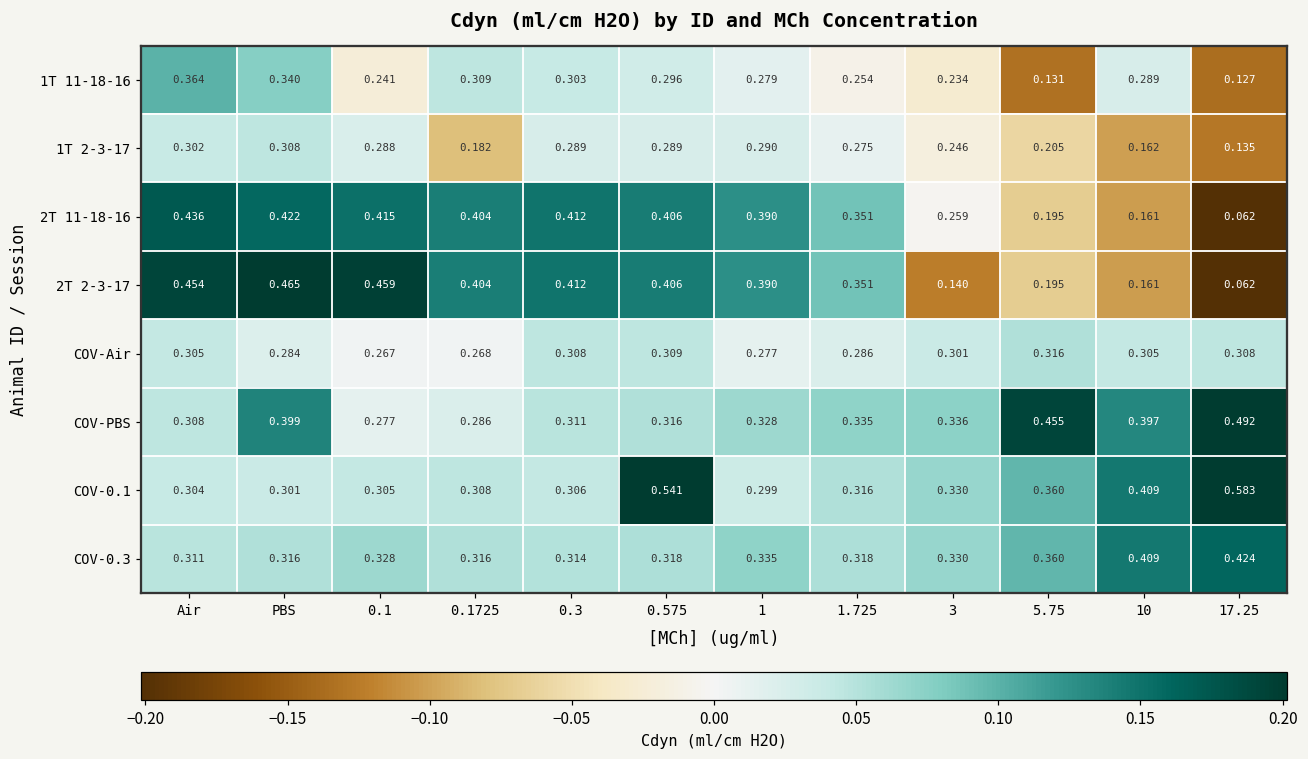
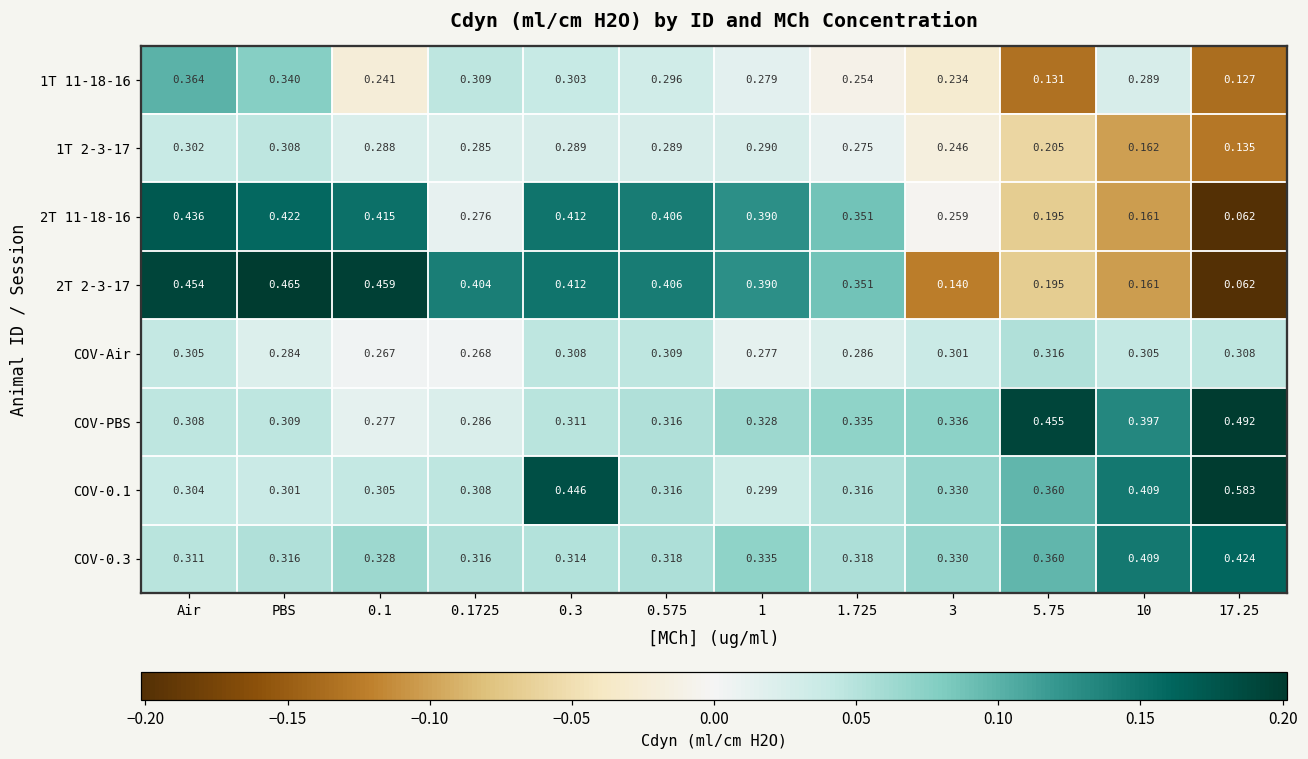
1T 2-3-17, 0.1725: 0.182 -> 0.285
2T 11-18-16, 0.1725: 0.404 -> 0.276
COV-PBS, PBS: 0.399 -> 0.309
COV-0.1, 0.3: 0.306 -> 0.446
COV-0.1, 0.575: 0.541 -> 0.316
